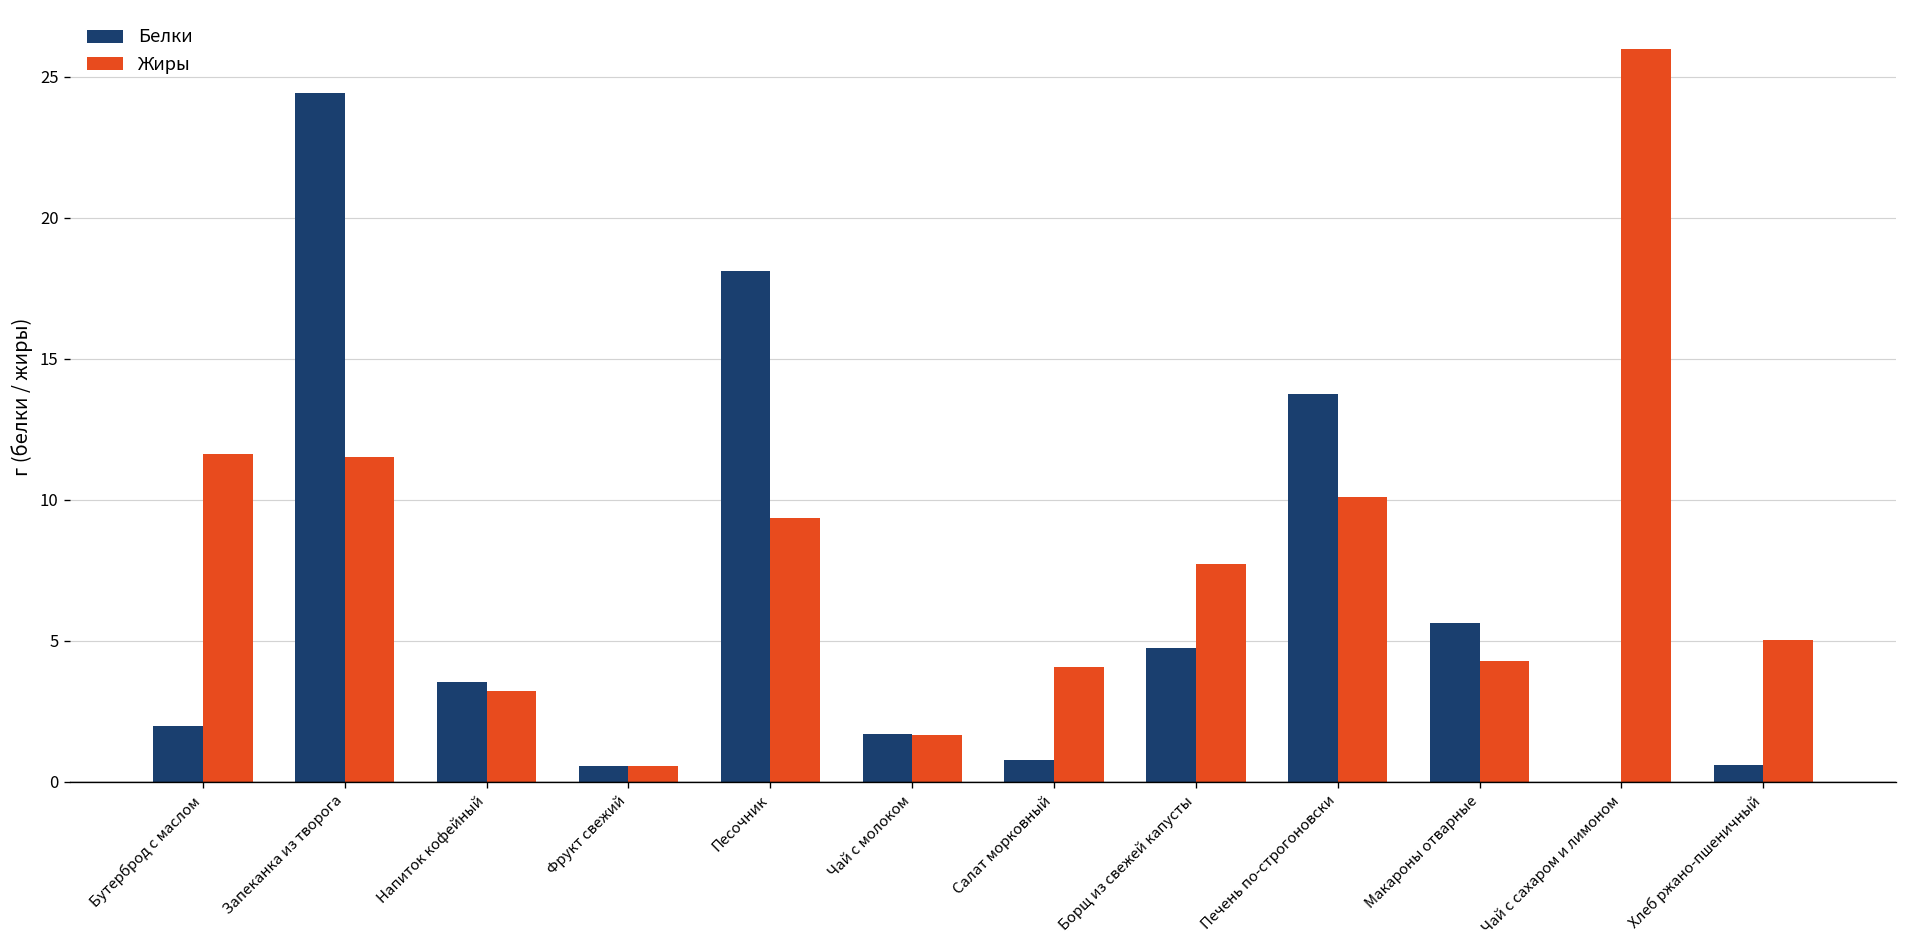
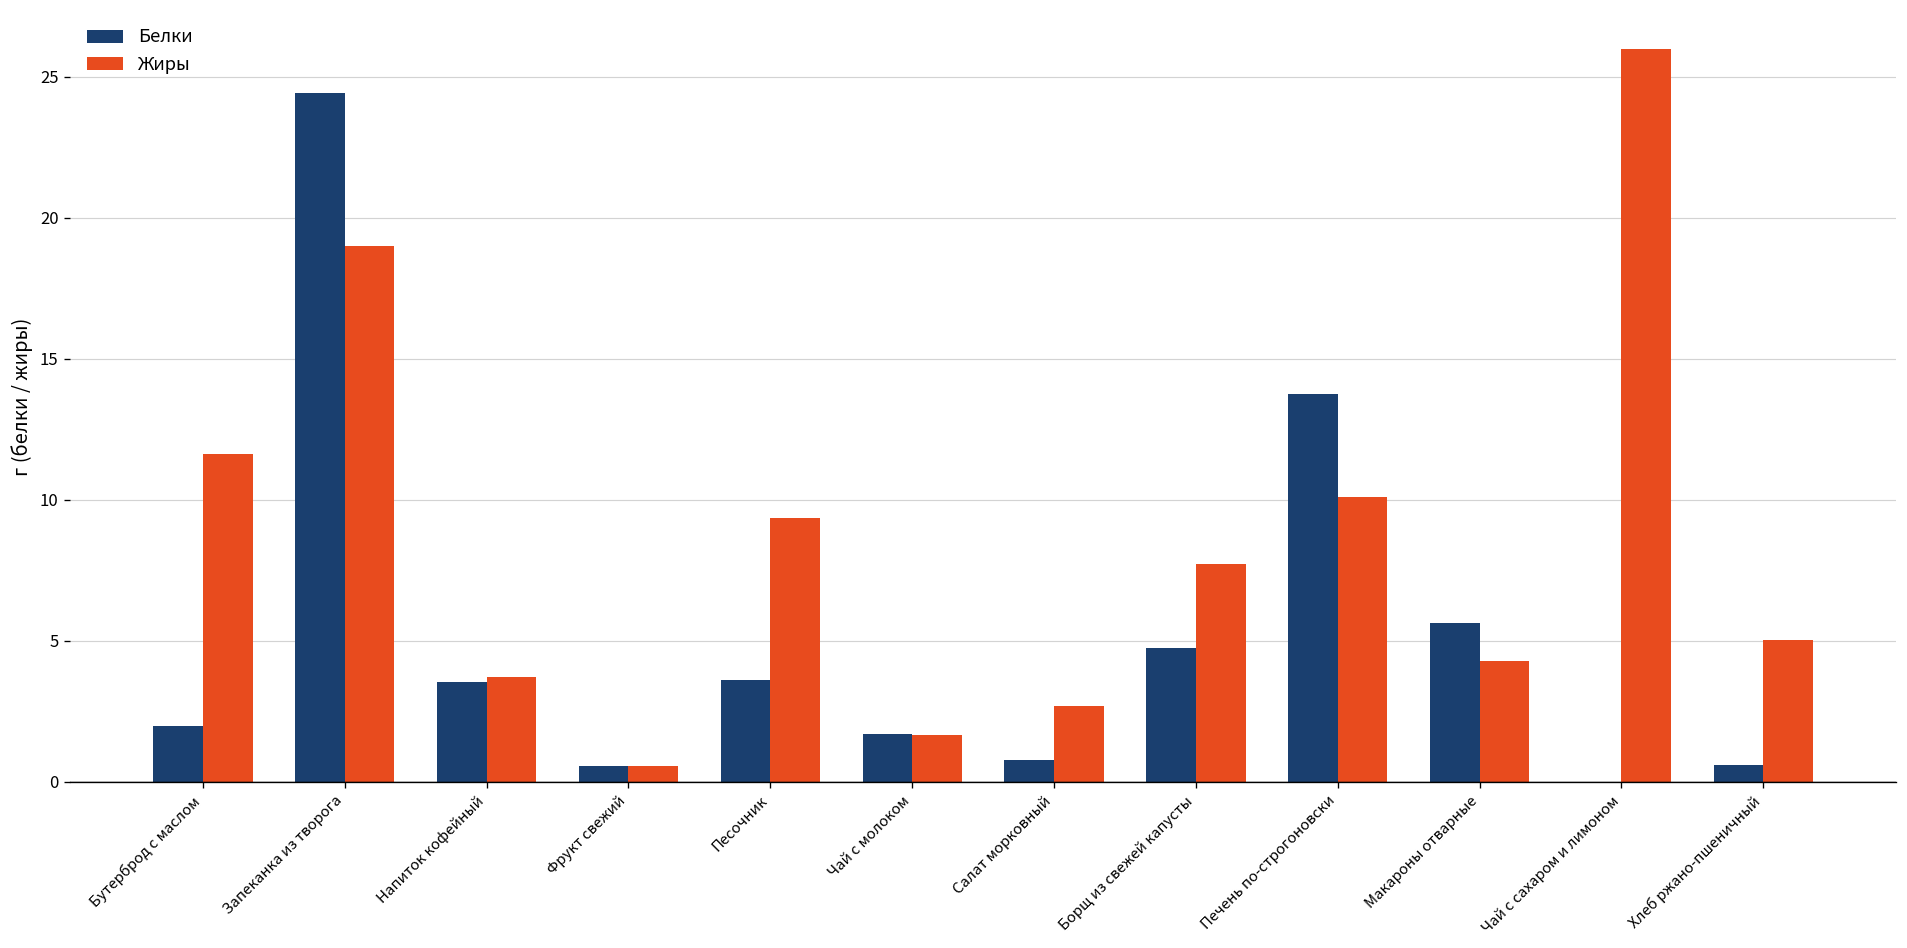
Жиры, Запеканка из творога: 11.5 -> 19.0
Жиры, Напиток кофейный: 3.2 -> 3.7
Белки, Песочник: 18.1 -> 3.6
Жиры, Салат морковный: 4.1 -> 2.7
